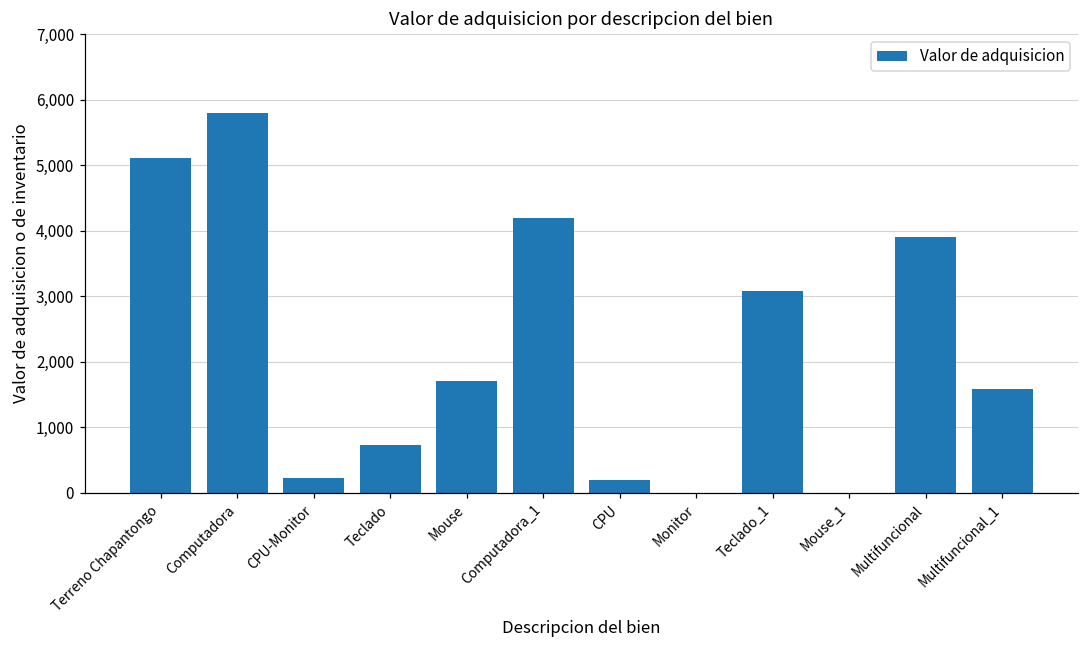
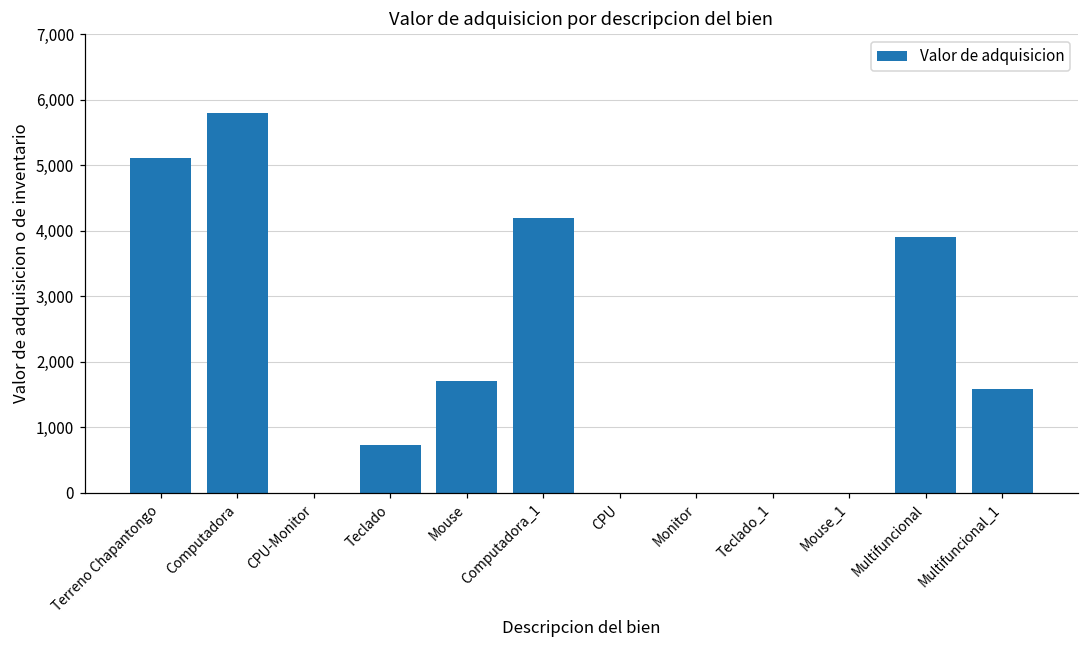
CPU-Monitor: 200 -> 0
CPU: 200 -> 0
Teclado_1: 3,100 -> 0
